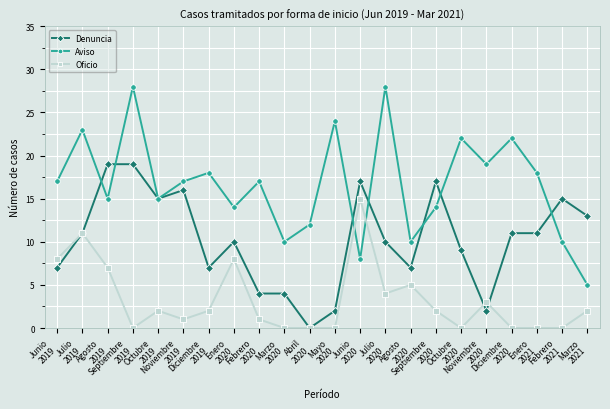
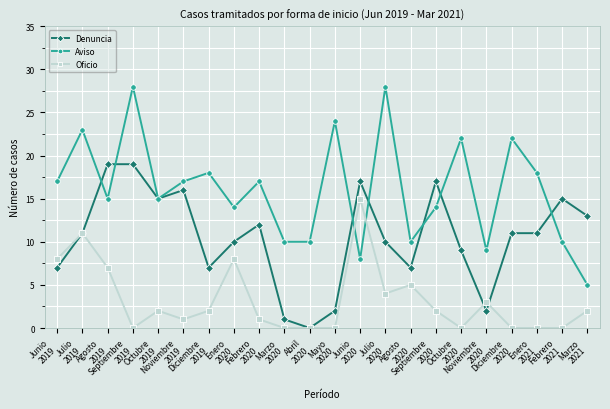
Denuncia, Febrero 2020: 4 -> 12
Denuncia, Marzo 2020: 4 -> 1
Aviso, Abril 2020: 12 -> 10
Aviso, Noviembre 2020: 19 -> 9
